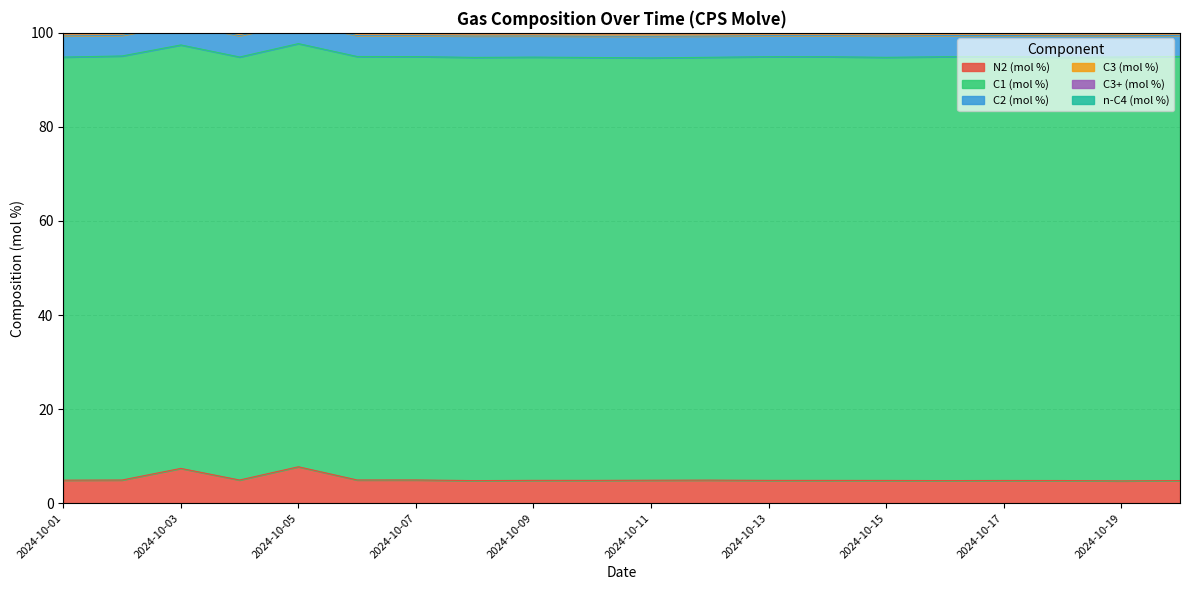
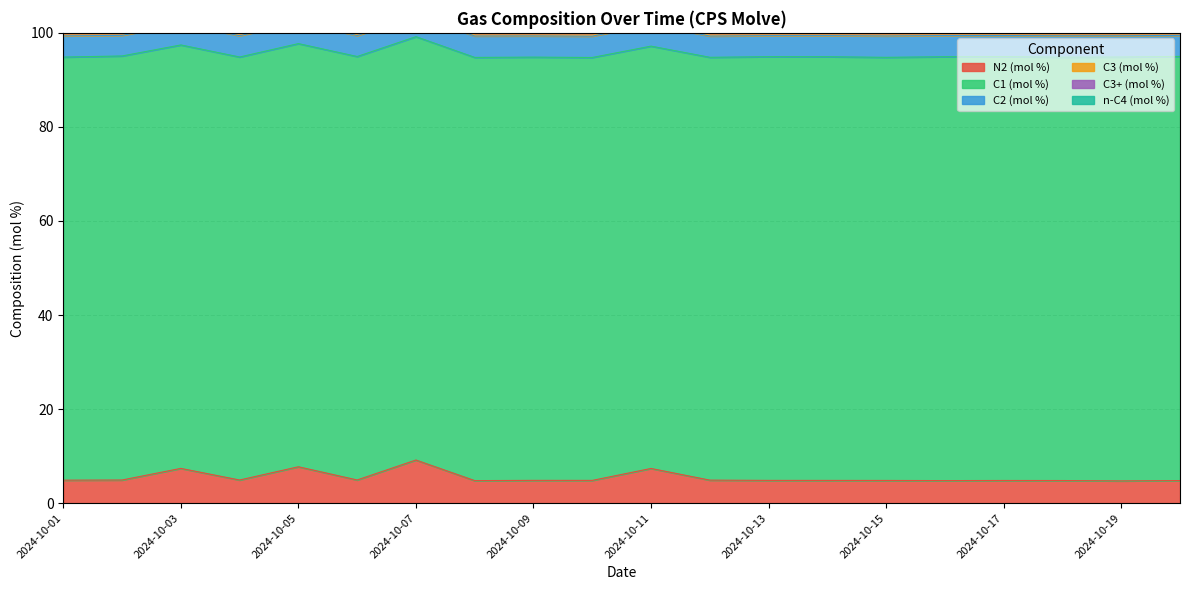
N2 (mol %), 2024-10-07: 5 -> 9
N2 (mol %), 2024-10-11: 5 -> 7
